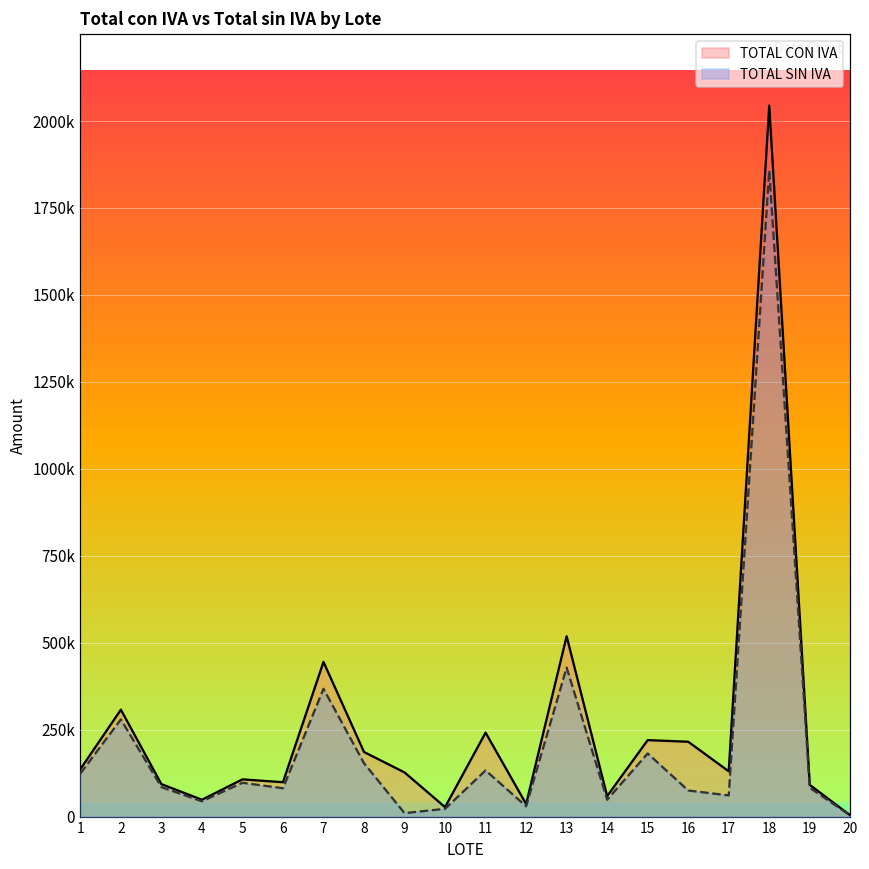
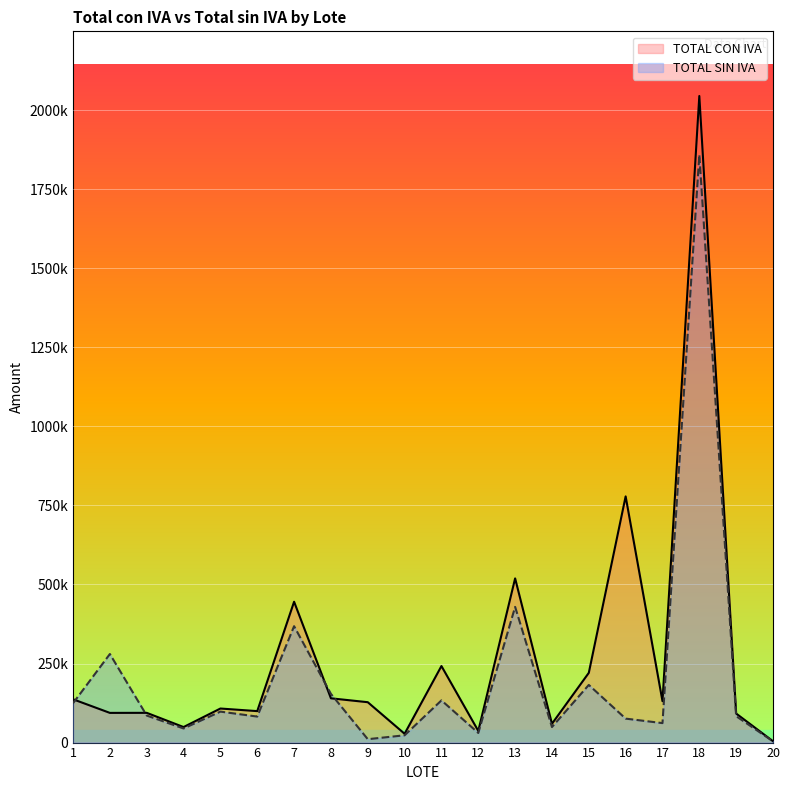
TOTAL CON IVA, 2: 310000 -> 90000
TOTAL CON IVA, 8: 190000 -> 140000
TOTAL CON IVA, 16: 220000 -> 780000
